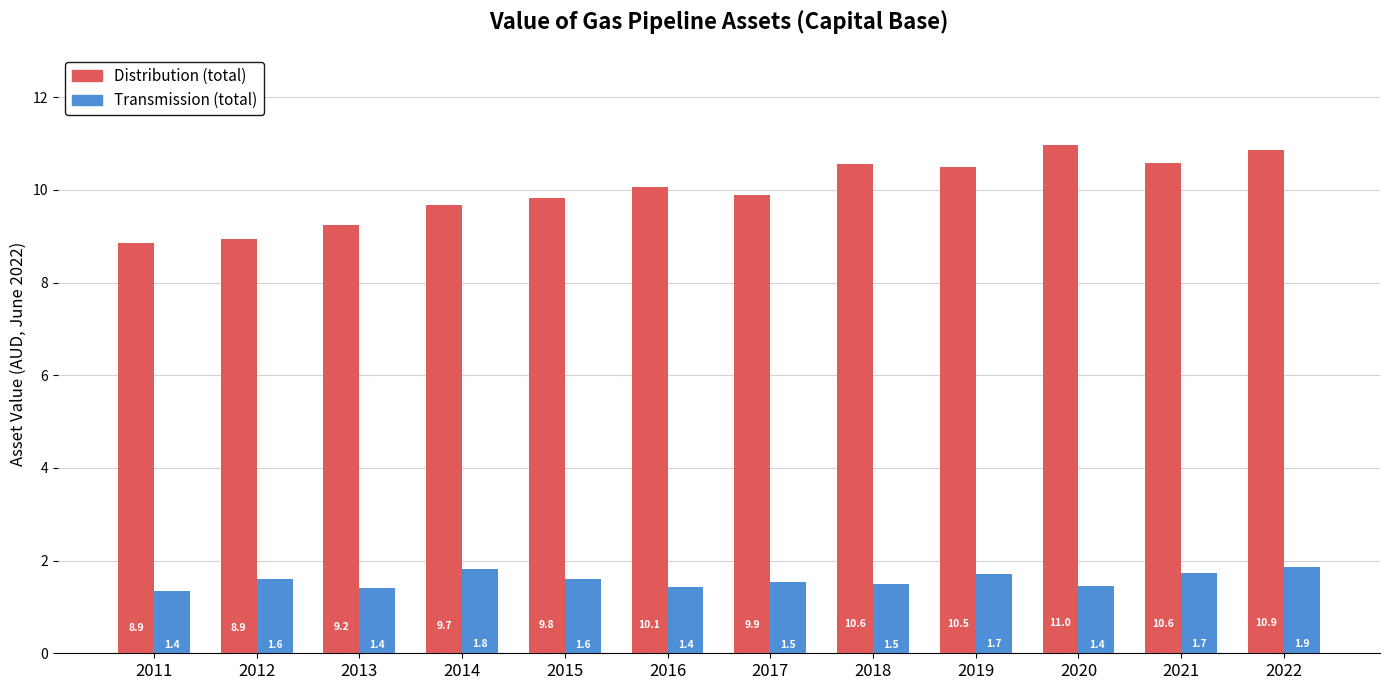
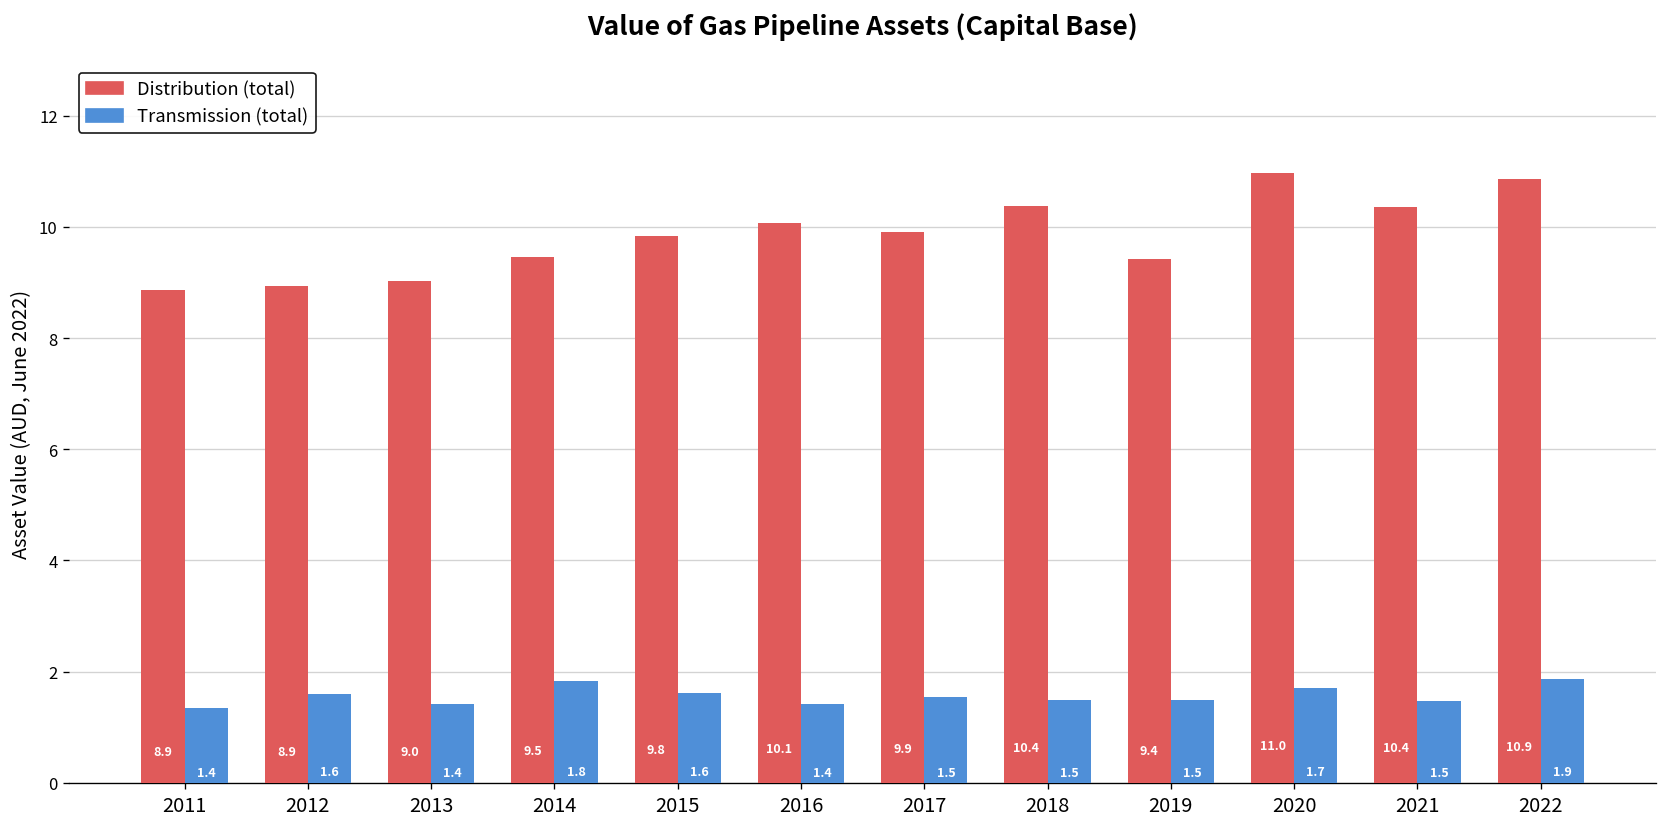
Distribution (total), 2013: 9.2 -> 9.0
Distribution (total), 2014: 9.7 -> 9.5
Distribution (total), 2018: 10.6 -> 10.4
Distribution (total), 2019: 10.5 -> 9.4
Transmission (total), 2019: 1.7 -> 1.5
Transmission (total), 2020: 1.4 -> 1.7
Distribution (total), 2021: 10.6 -> 10.4
Transmission (total), 2021: 1.7 -> 1.5
